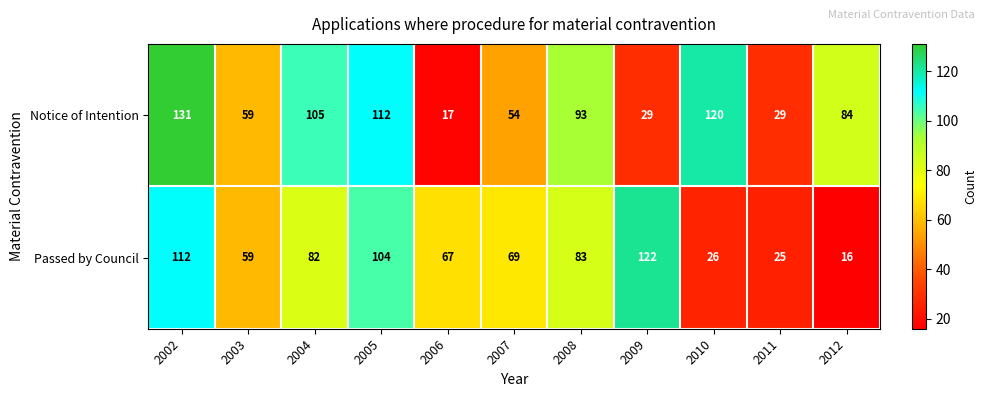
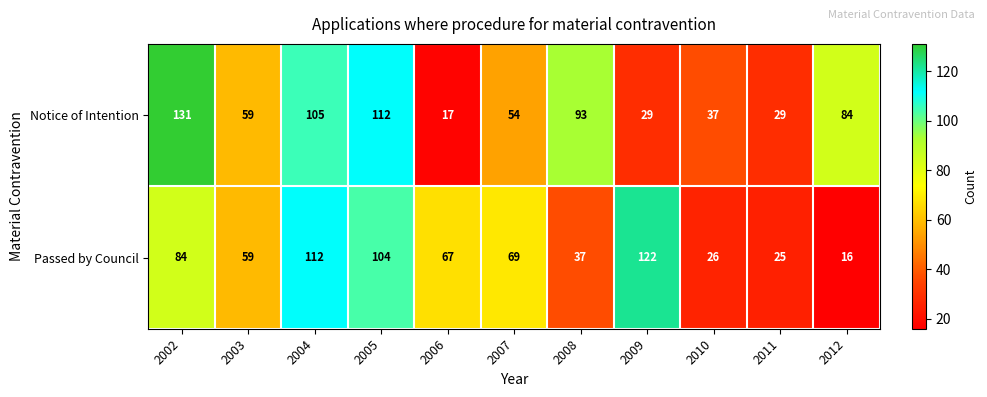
Notice of Intention, 2010: 120 -> 37
Passed by Council, 2002: 112 -> 84
Passed by Council, 2004: 82 -> 112
Passed by Council, 2008: 83 -> 37
